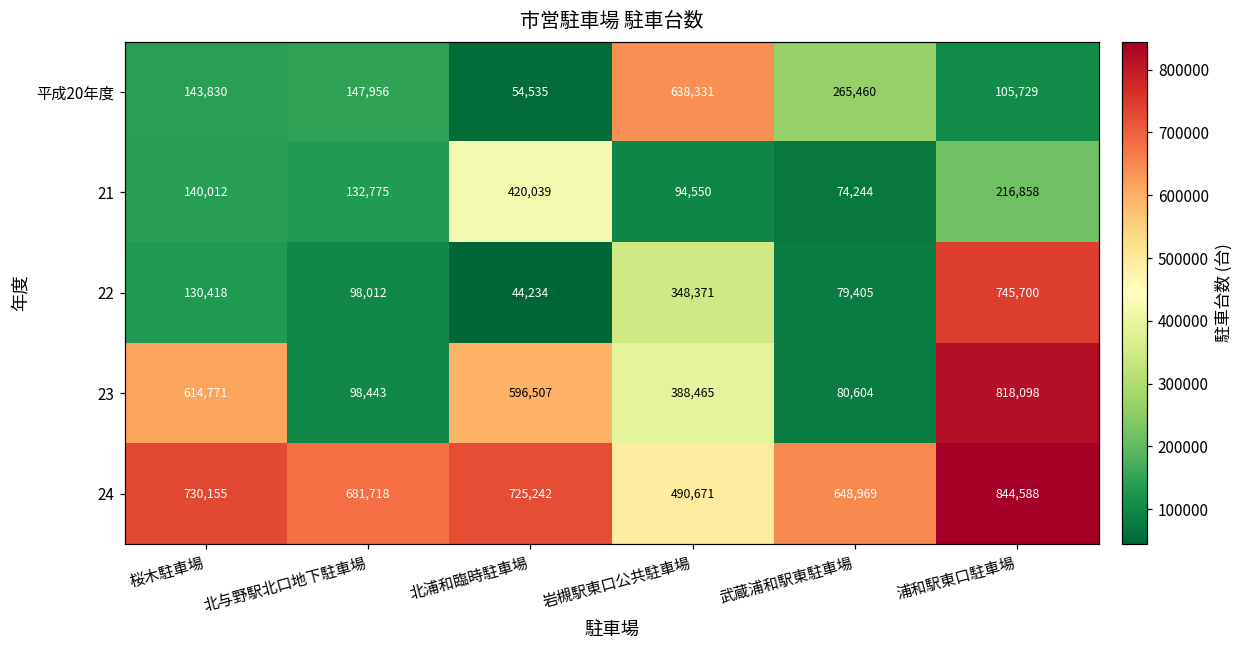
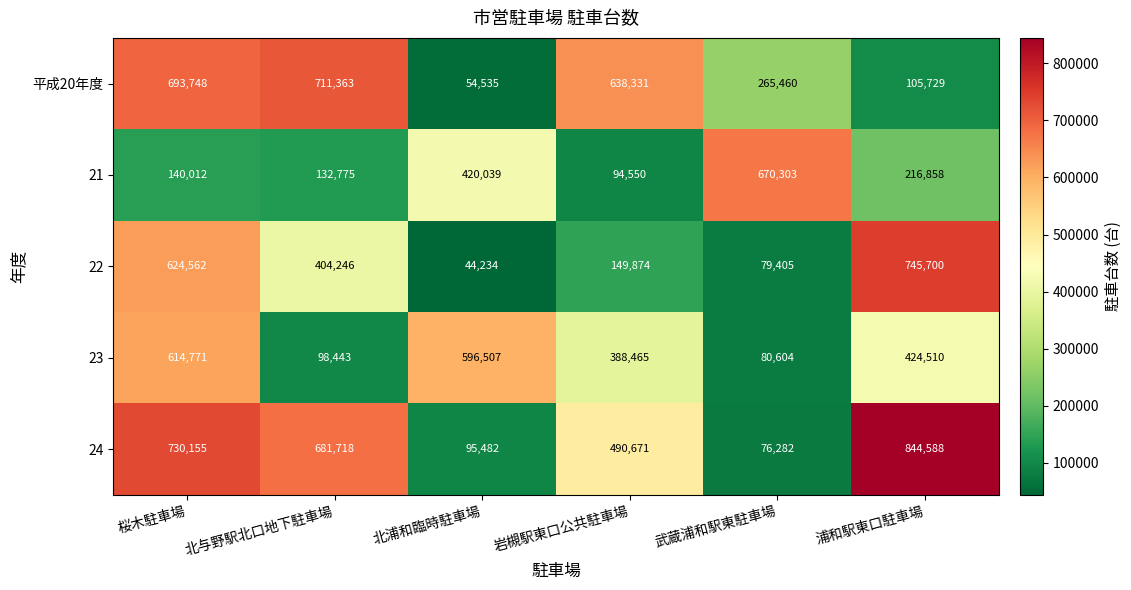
平成20年度, 桜木駐車場: 143,830 -> 693,748
平成20年度, 北与野駅北口地下駐車場: 147,956 -> 711,363
21, 武蔵浦和駅東駐車場: 74,244 -> 670,303
22, 桜木駐車場: 130,418 -> 624,562
22, 北与野駅北口地下駐車場: 98,012 -> 404,246
22, 岩槻駅東口公共駐車場: 348,371 -> 149,874
23, 浦和駅東口駐車場: 818,098 -> 424,510
24, 北浦和臨時駐車場: 725,242 -> 95,482
24, 武蔵浦和駅東駐車場: 648,969 -> 76,282
